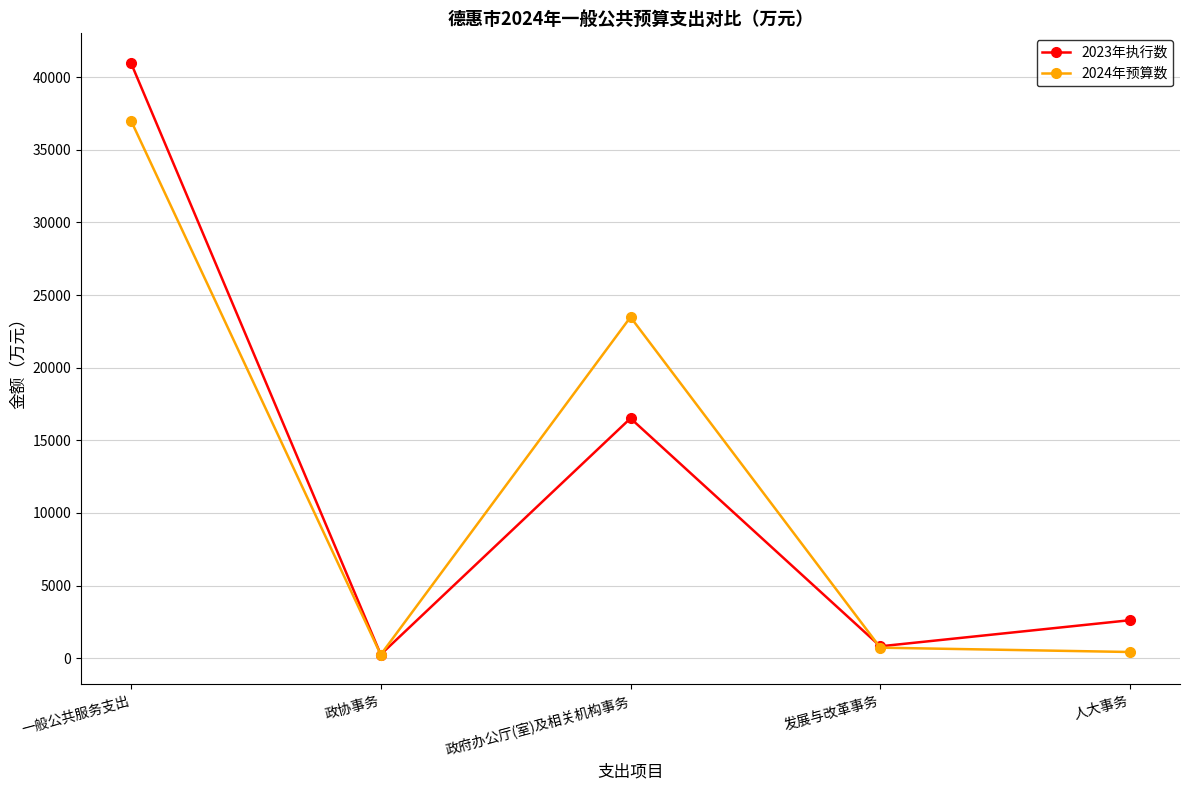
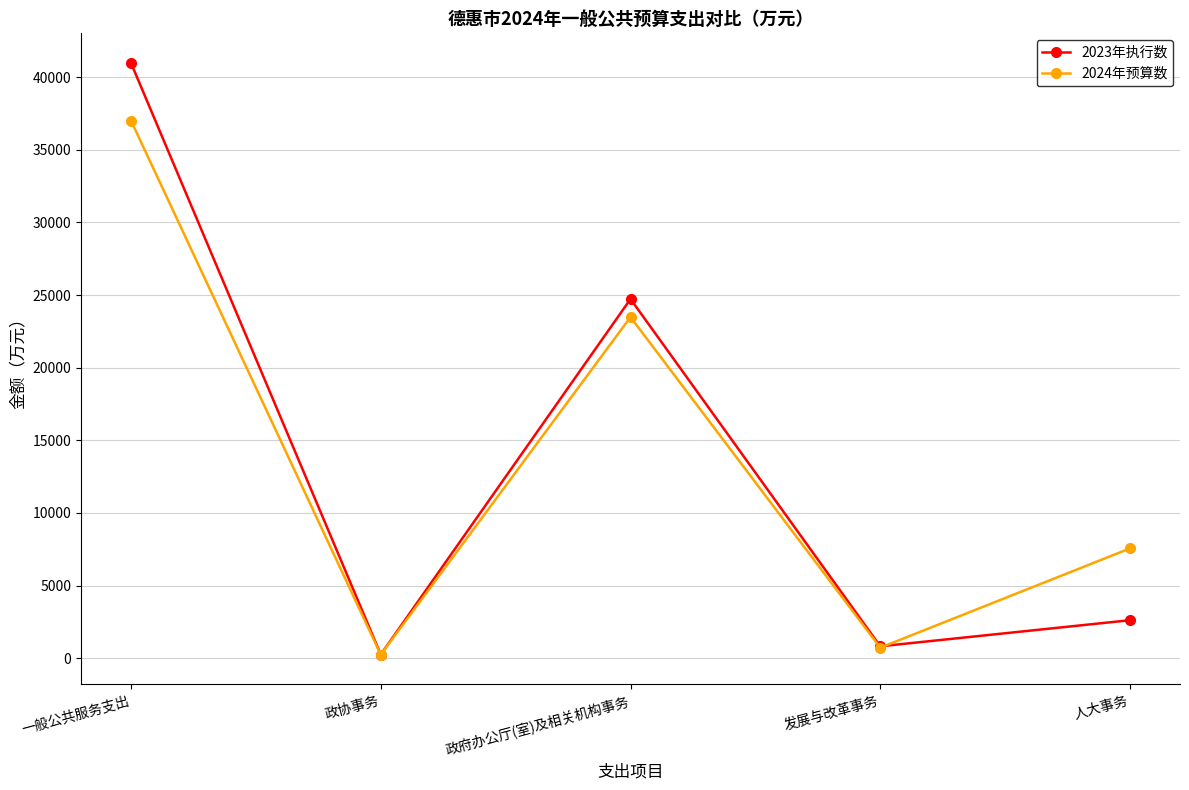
2023年执行数, 政府办公厅(室)及相关机构事务: 16500 -> 24700
2024年预算数, 人大事务: 400 -> 7600
